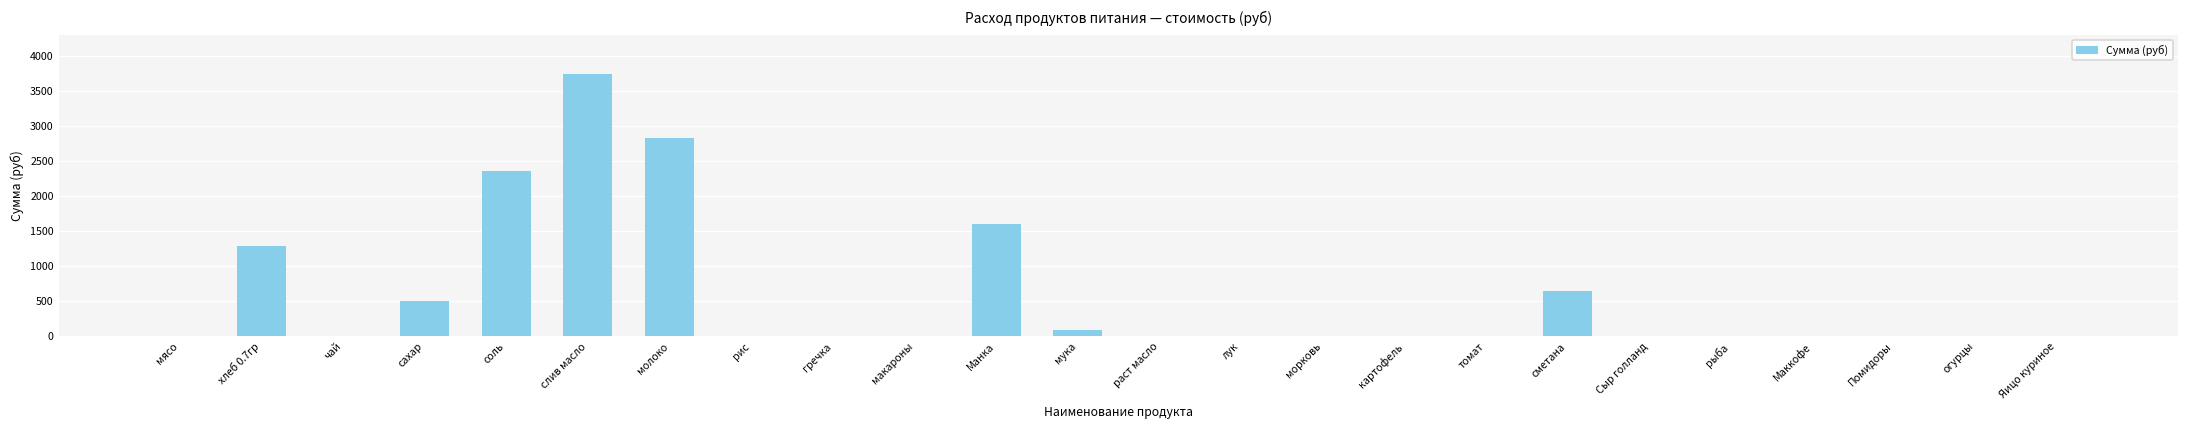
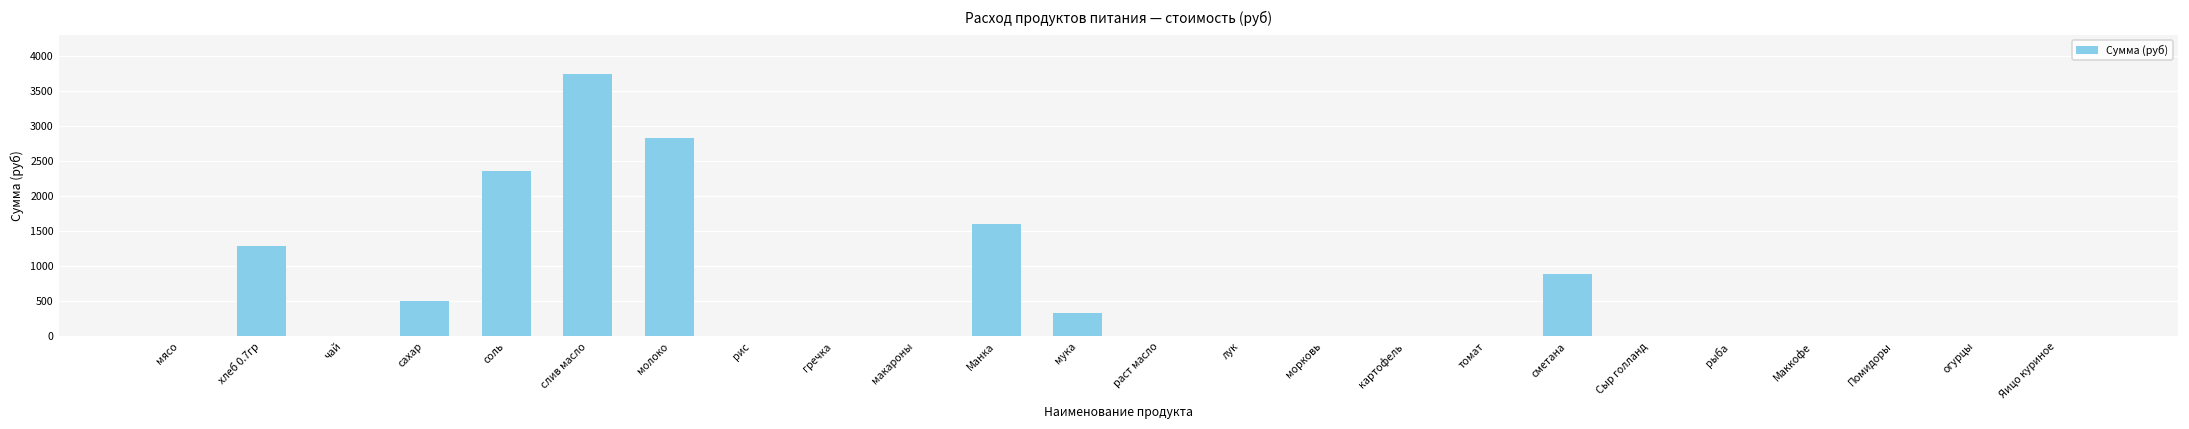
мука: 100 -> 300
сметана: 600 -> 900
